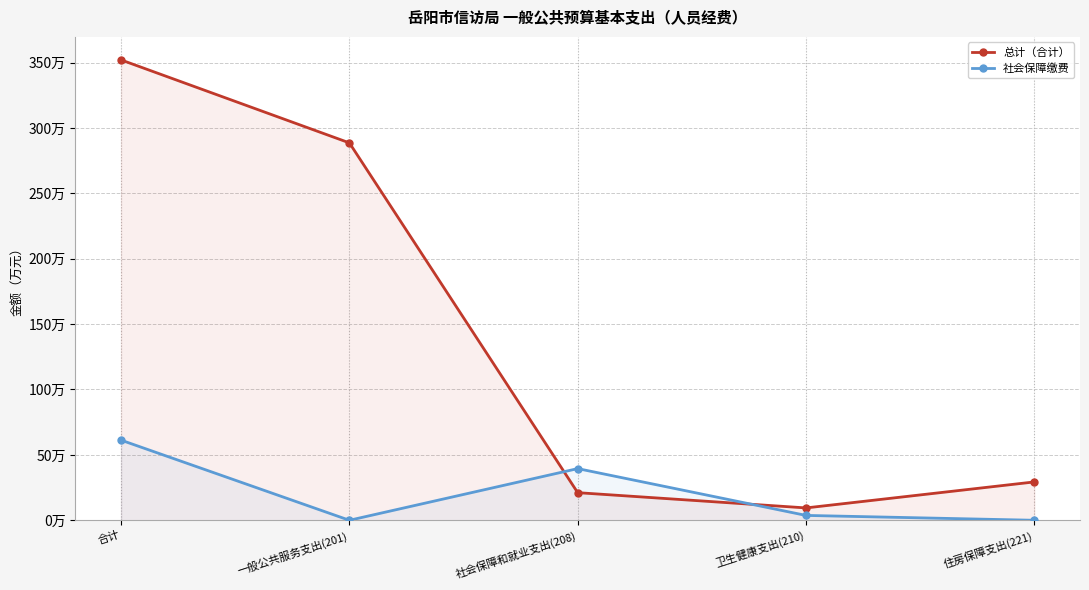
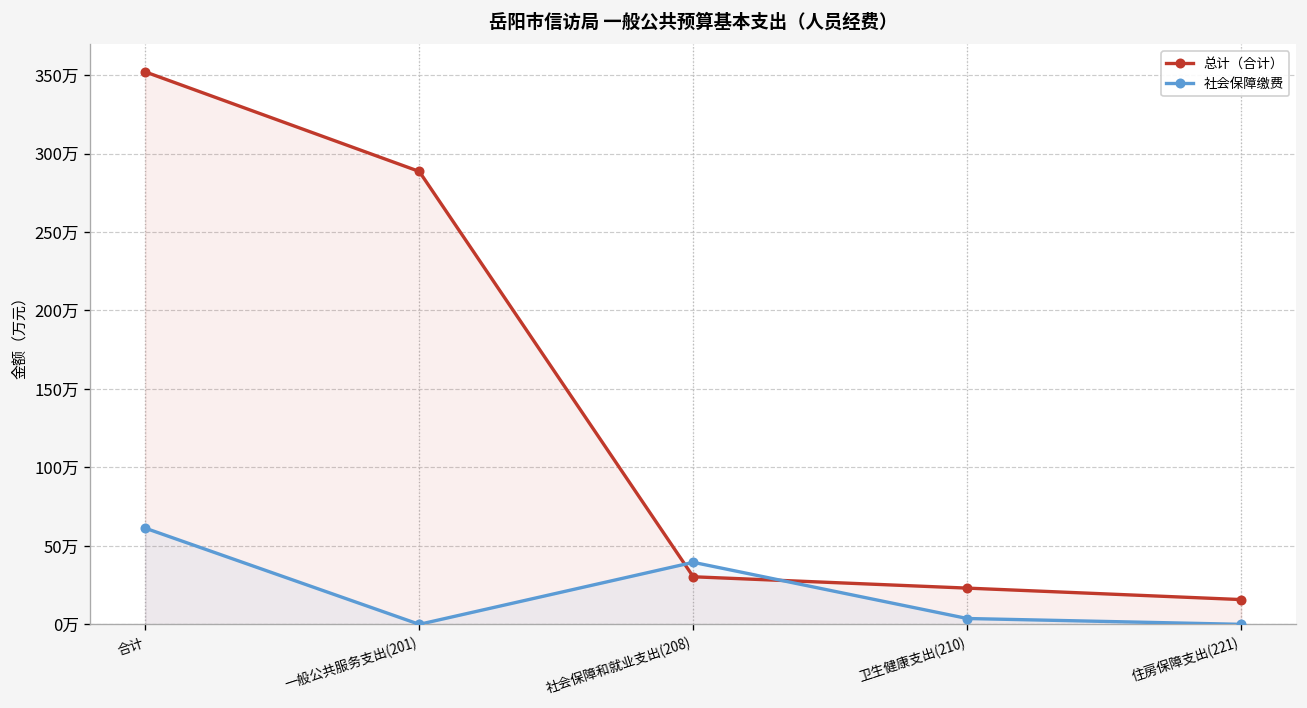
总计（合计）, 社会保障和就业支出(208): 21万 -> 30万
总计（合计）, 卫生健康支出(210): 9万 -> 23万
总计（合计）, 住房保障支出(221): 29万 -> 16万
